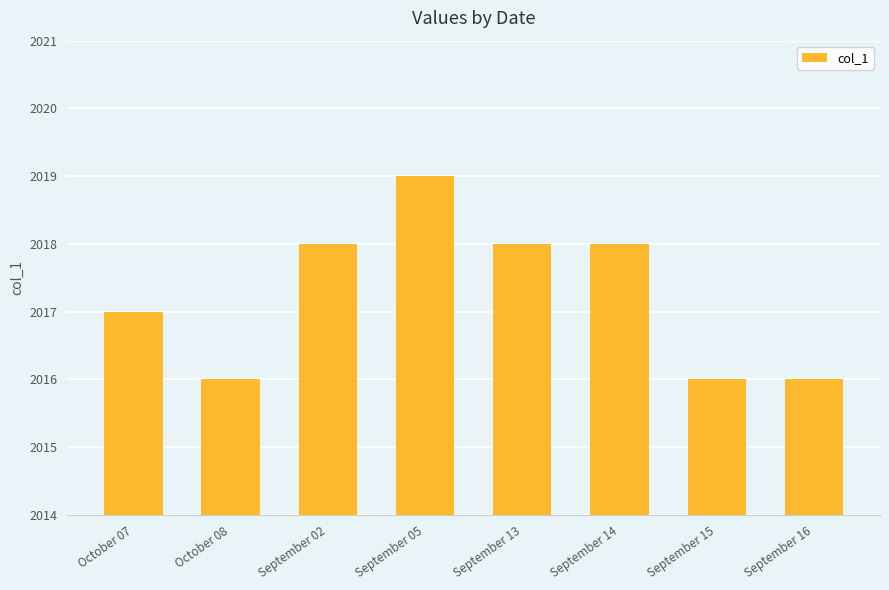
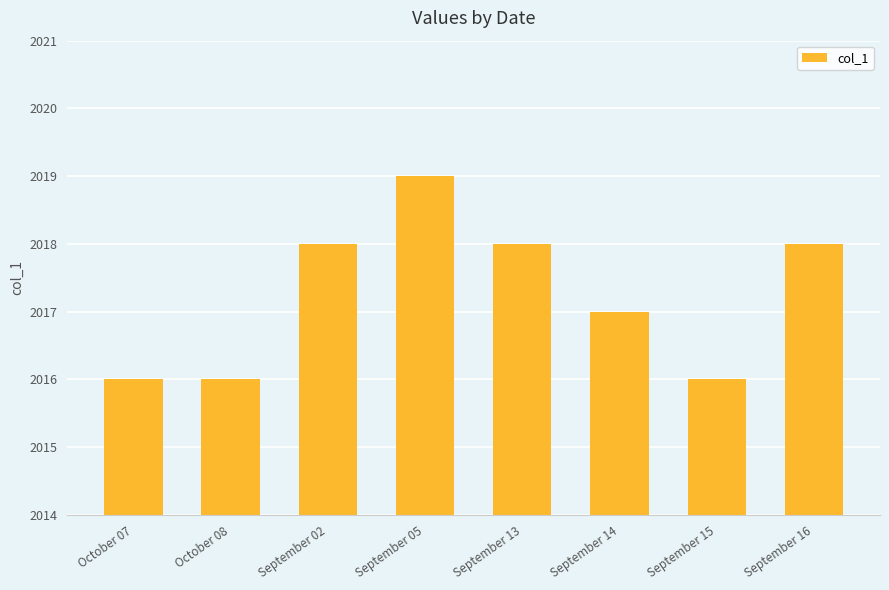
October 07: 2017 -> 2016
September 14: 2018 -> 2017
September 16: 2016 -> 2018
